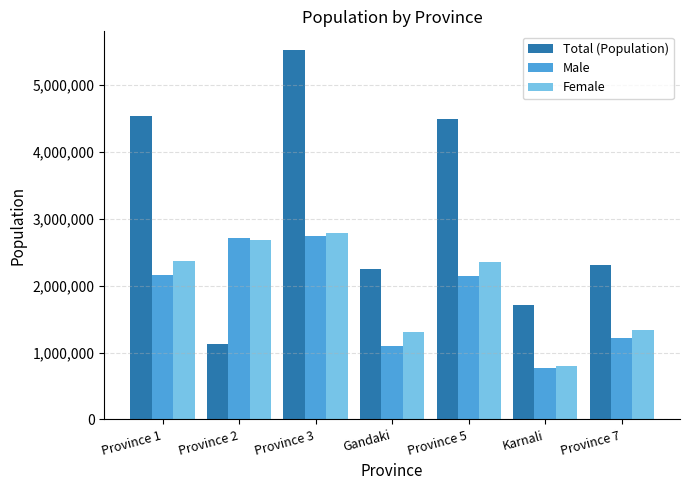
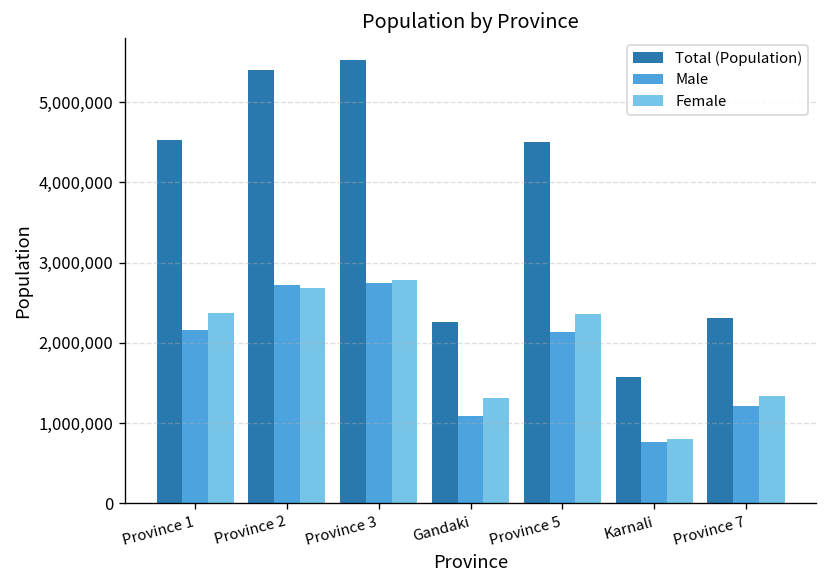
Total (Population), Province 2: 1,100,000 -> 5,400,000
Total (Population), Karnali: 1,700,000 -> 1,600,000
